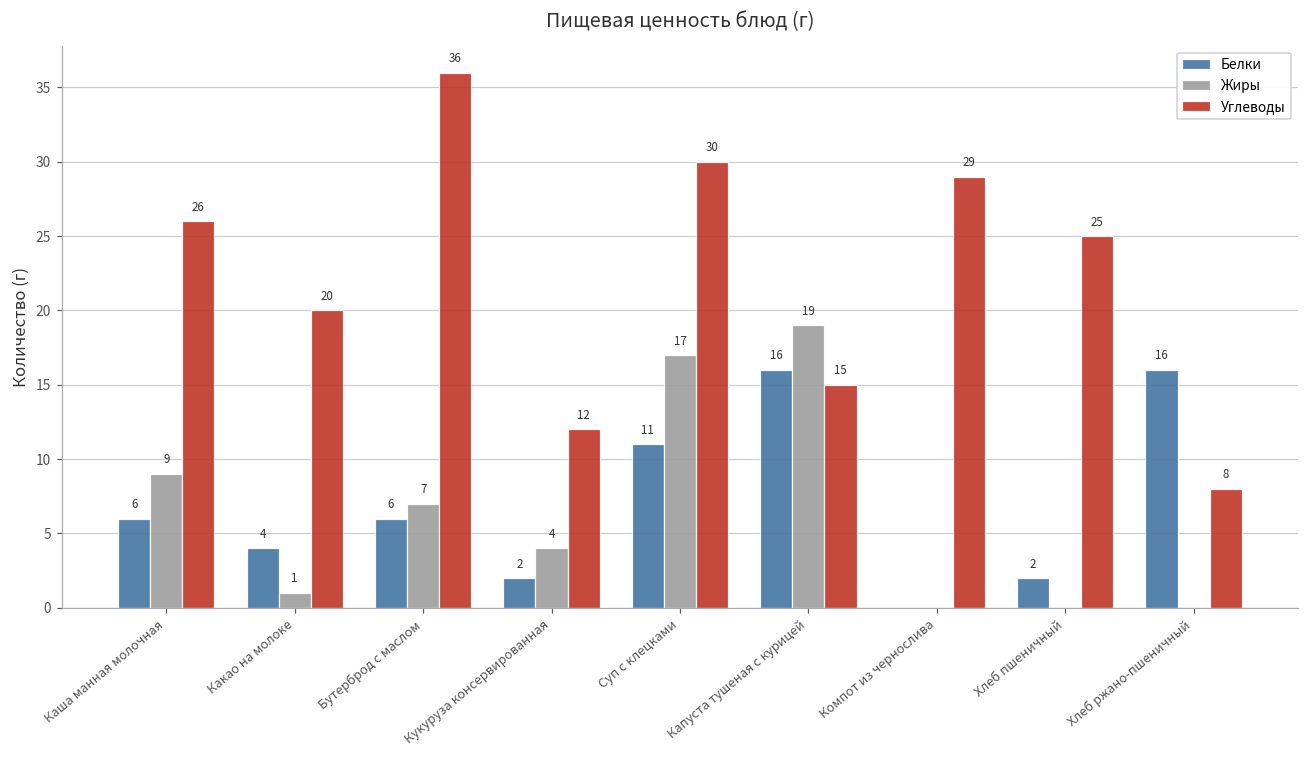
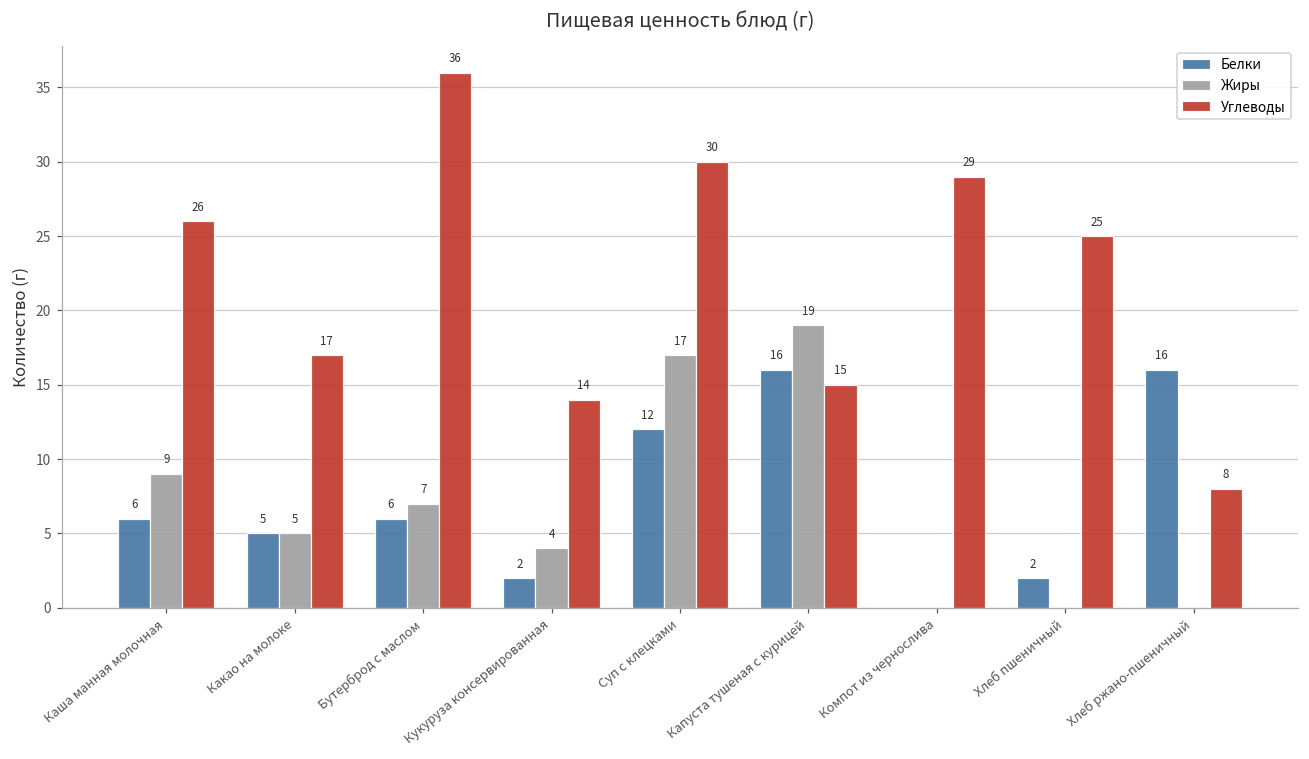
Белки, Какао на молоке: 4 -> 5
Жиры, Какао на молоке: 1 -> 5
Углеводы, Какао на молоке: 20 -> 17
Углеводы, Кукуруза консервированная: 12 -> 14
Белки, Суп с клецками: 11 -> 12
